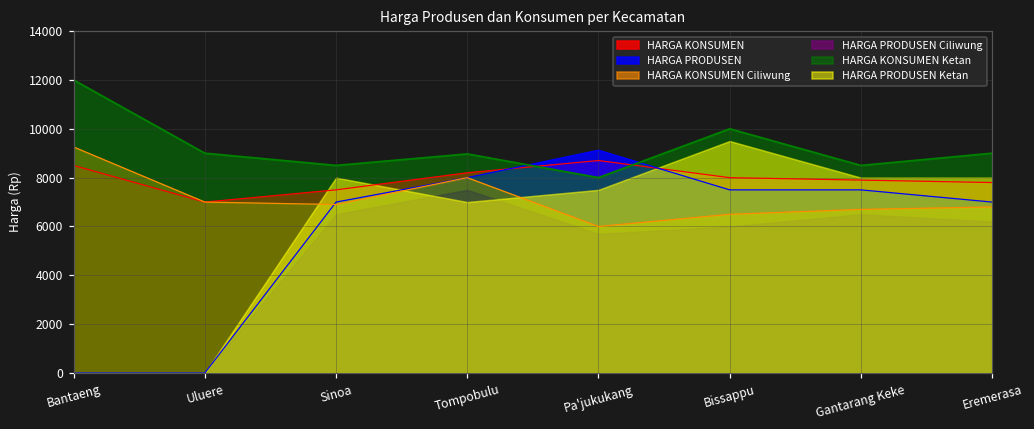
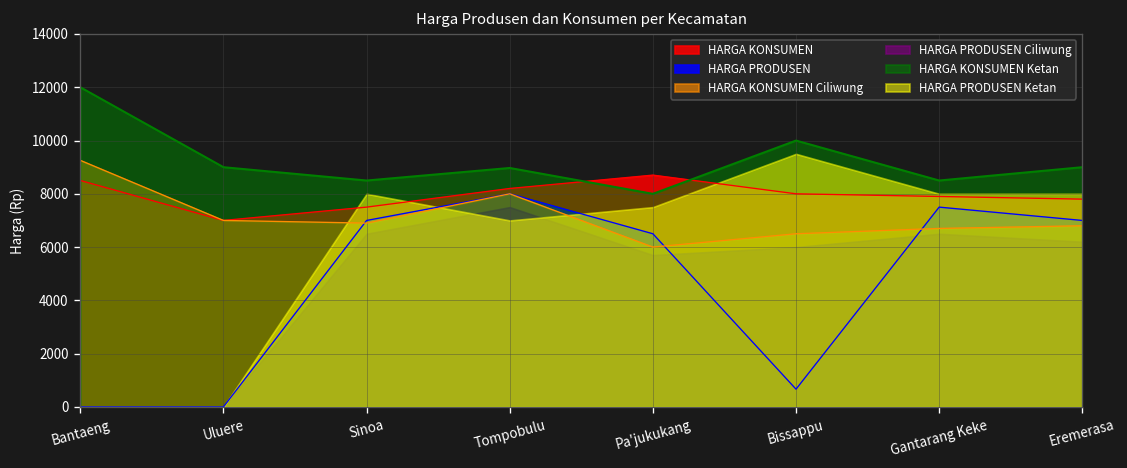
HARGA PRODUSEN, Pa'jukukang: 9100 -> 6500
HARGA PRODUSEN, Bissappu: 7500 -> 700
